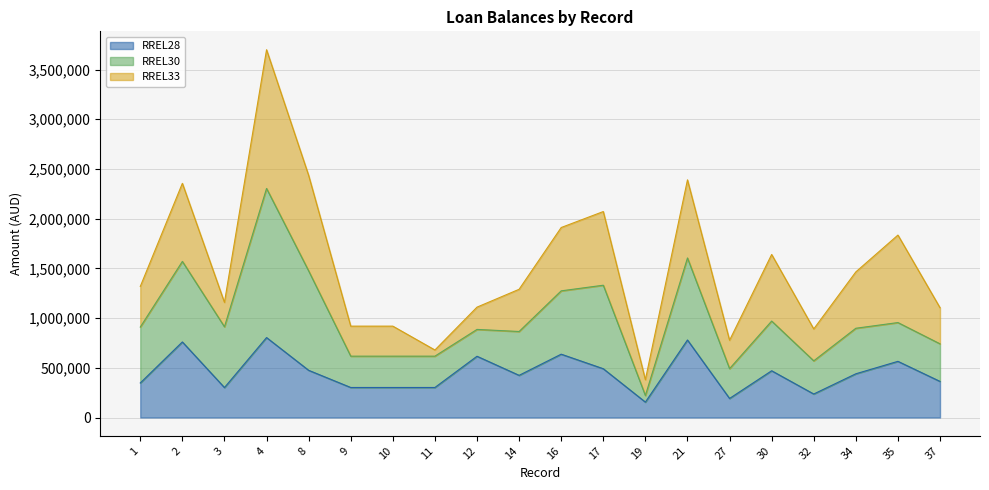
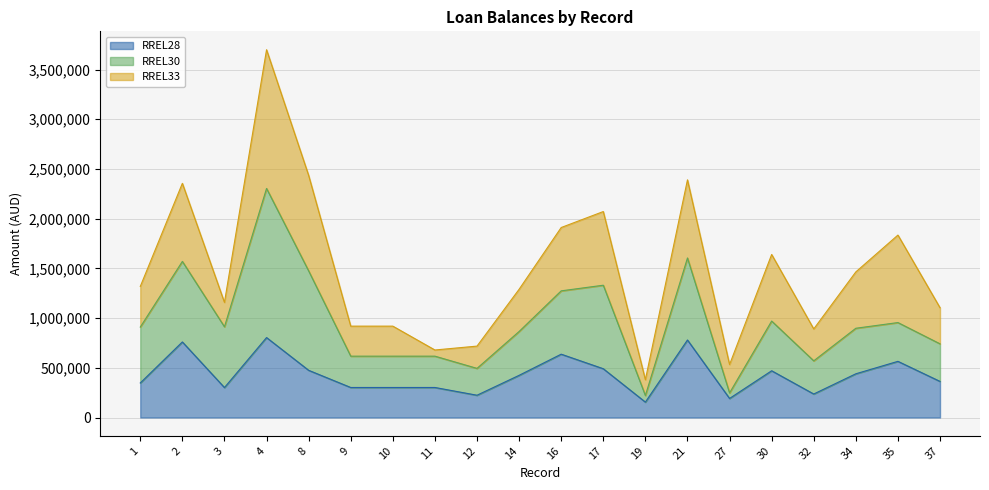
RREL28, 12: 600,000 -> 200,000
RREL30, 27: 300,000 -> 100,000
